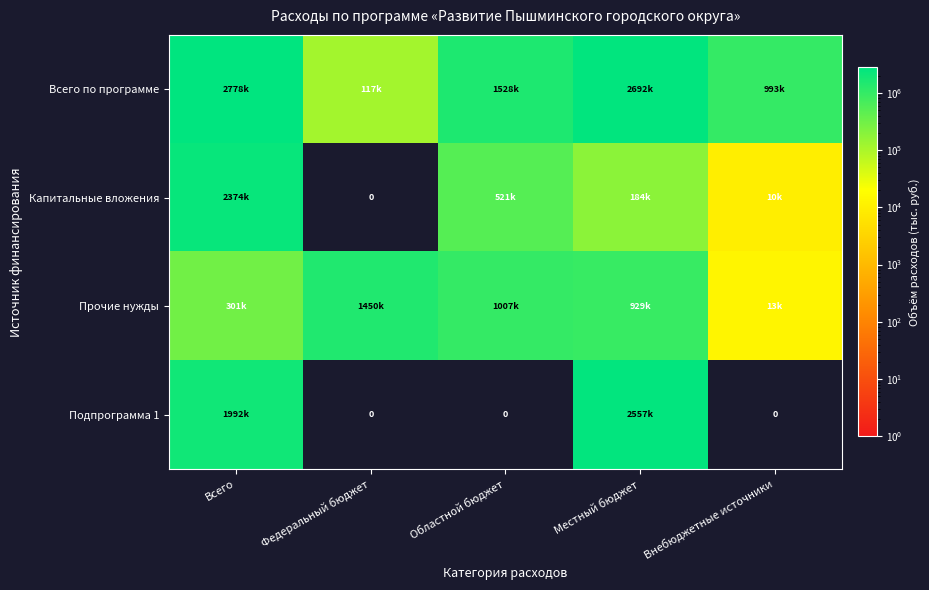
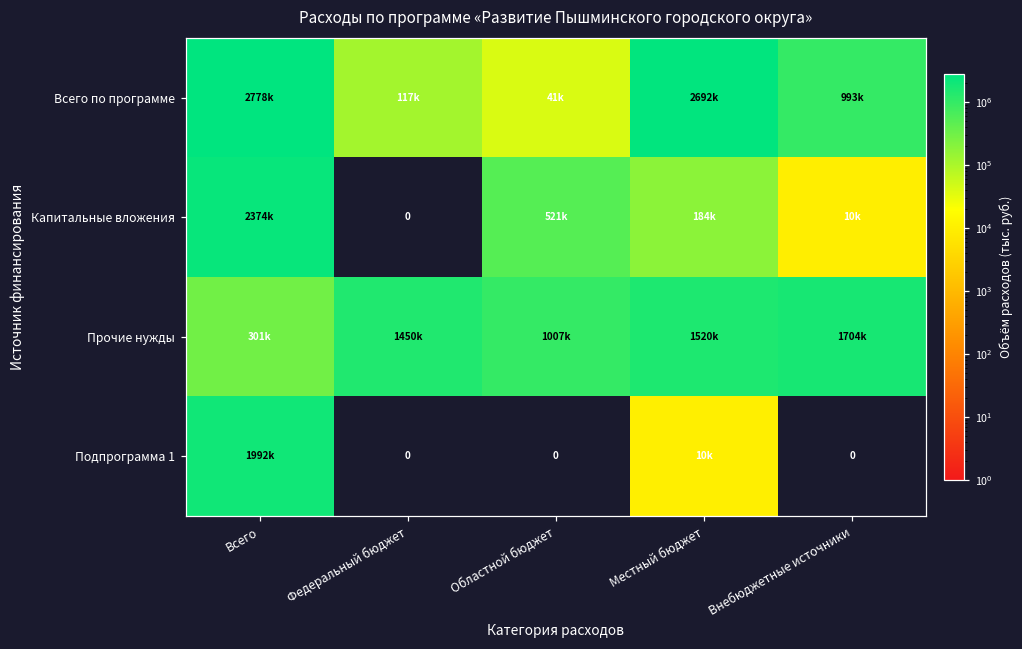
Всего по программе, Областной бюджет: 1528k -> 41k
Прочие нужды, Местный бюджет: 929k -> 1520k
Прочие нужды, Внебюджетные источники: 13k -> 1704k
Подпрограмма 1, Местный бюджет: 2557k -> 10k
